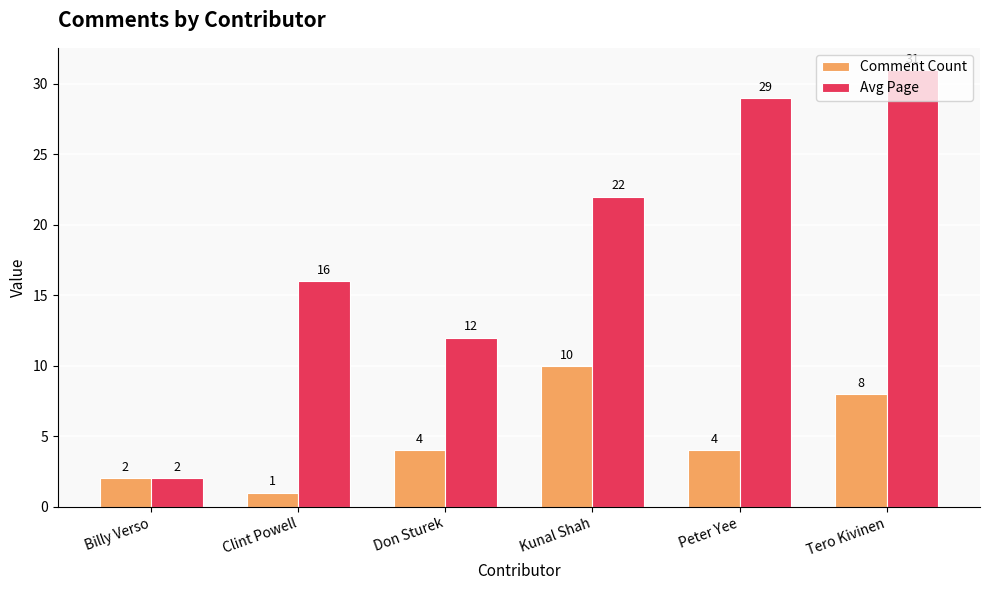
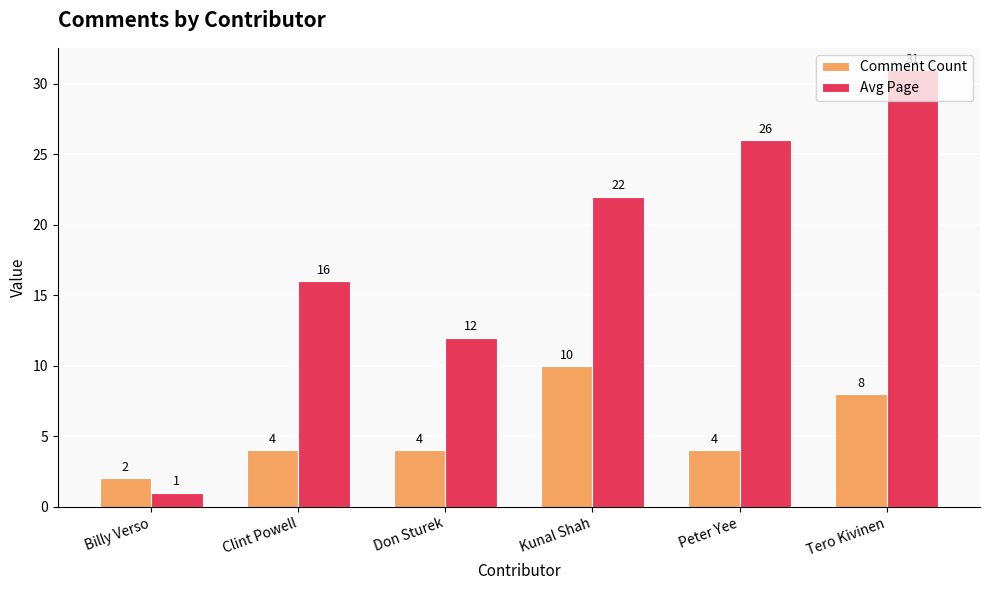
Avg Page, Billy Verso: 2 -> 1
Comment Count, Clint Powell: 1 -> 4
Avg Page, Peter Yee: 29 -> 26
